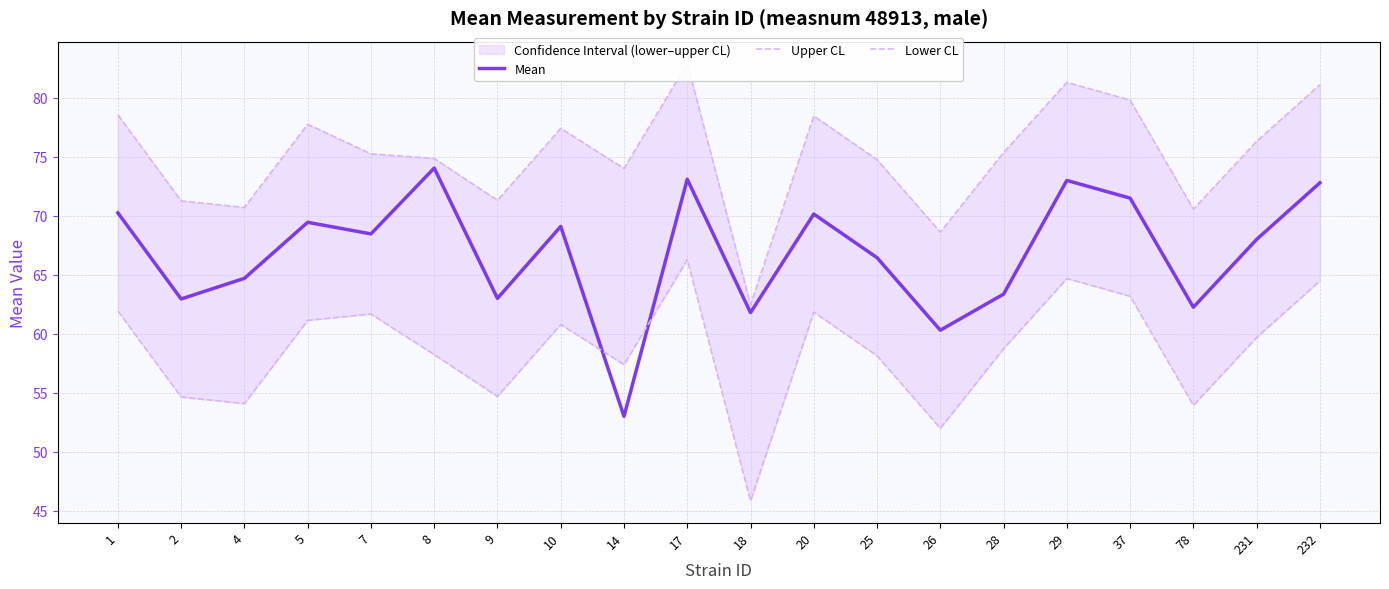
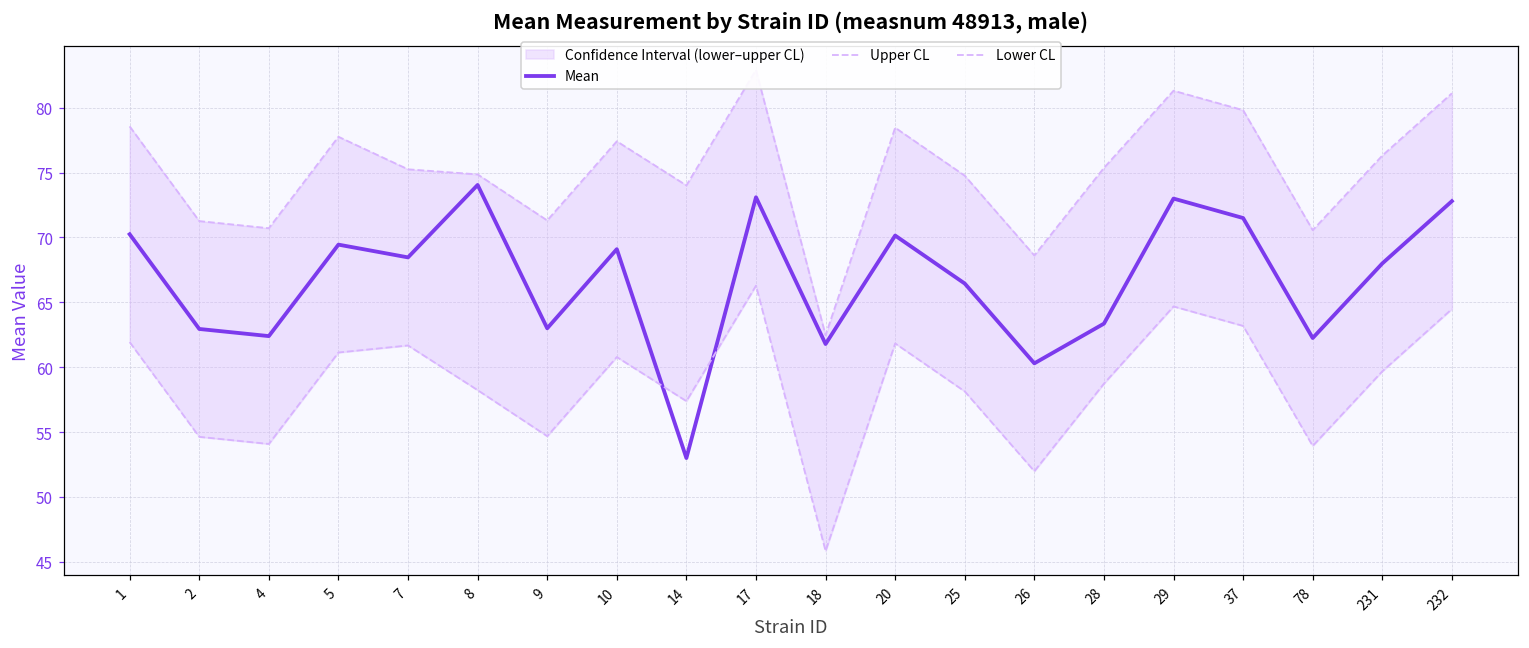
Mean, 4: 64.7 -> 62.4
